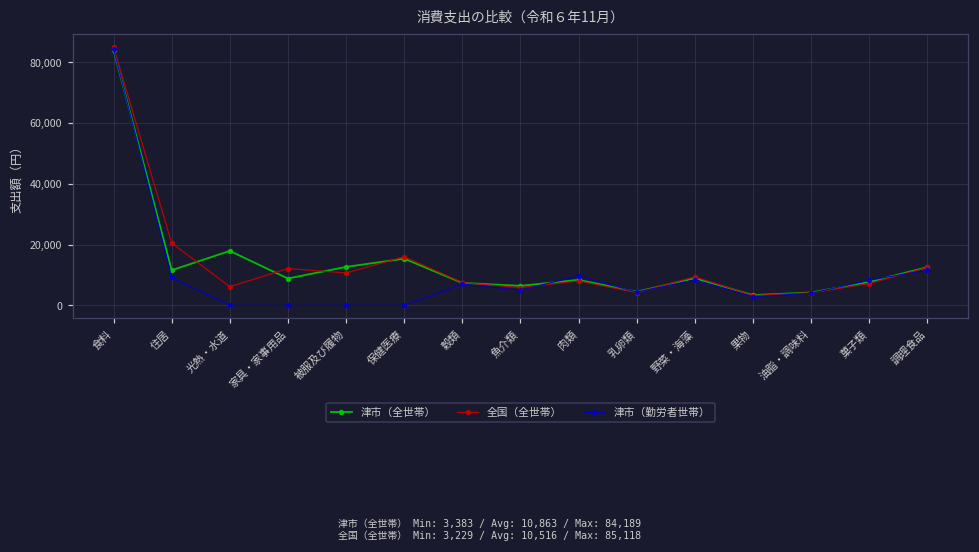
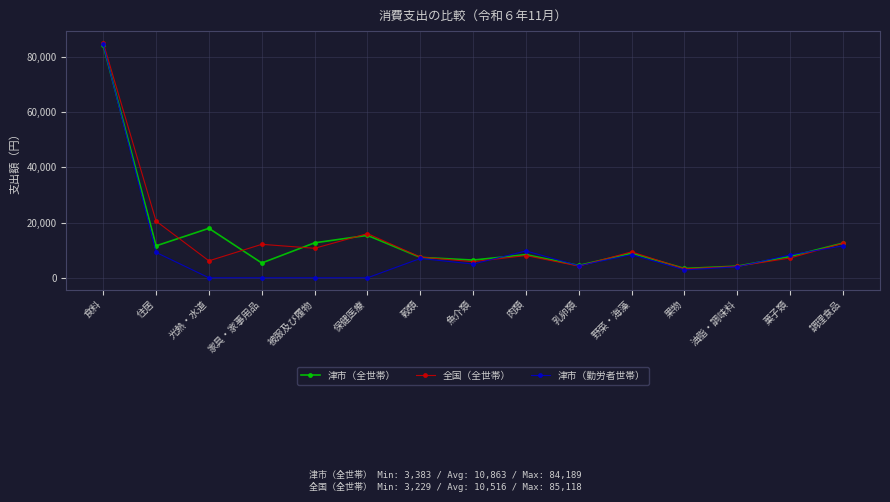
津市（全世帯）, 家具・家事用品: 9,000 -> 5,000
